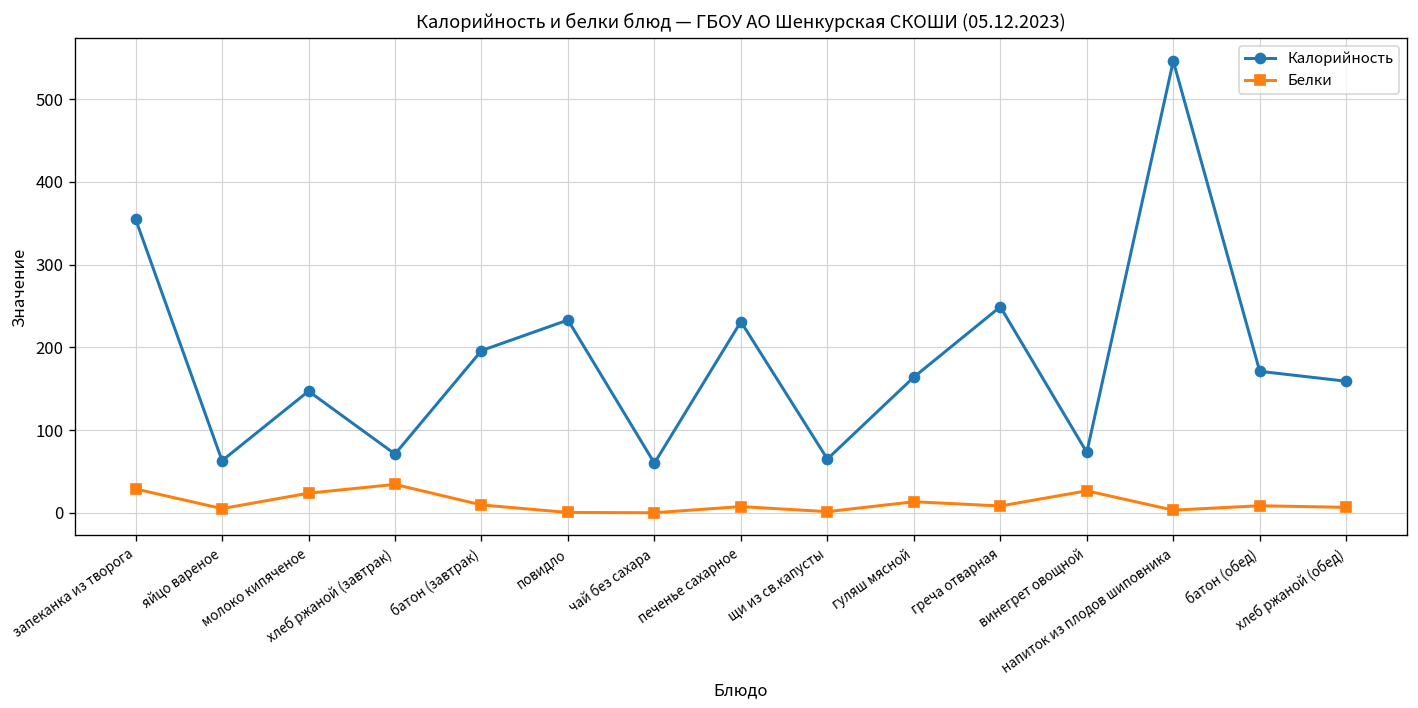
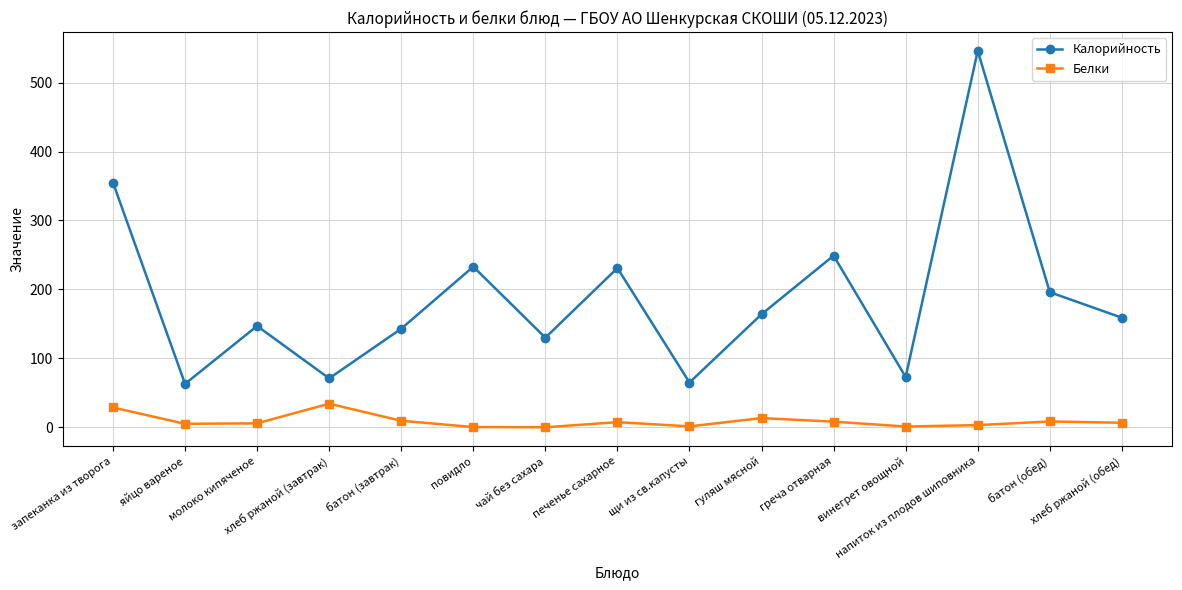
Белки, молоко кипяченое: 20 -> 10
Калорийность, батон (завтрак): 200 -> 140
Калорийность, чай без сахара: 60 -> 130
Белки, винегрет овощной: 30 -> 0
Калорийность, батон (обед): 170 -> 200
